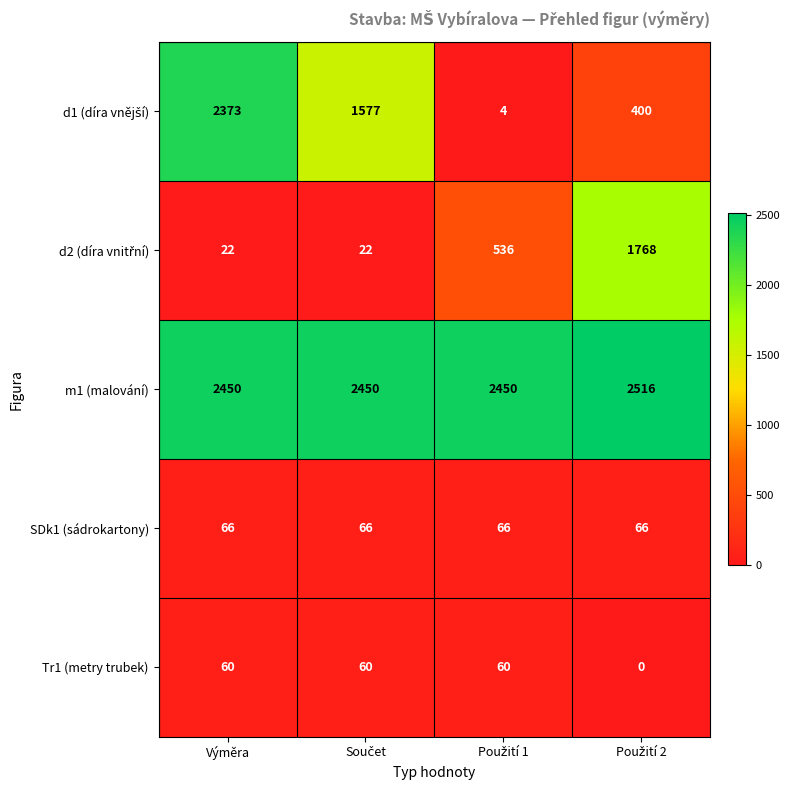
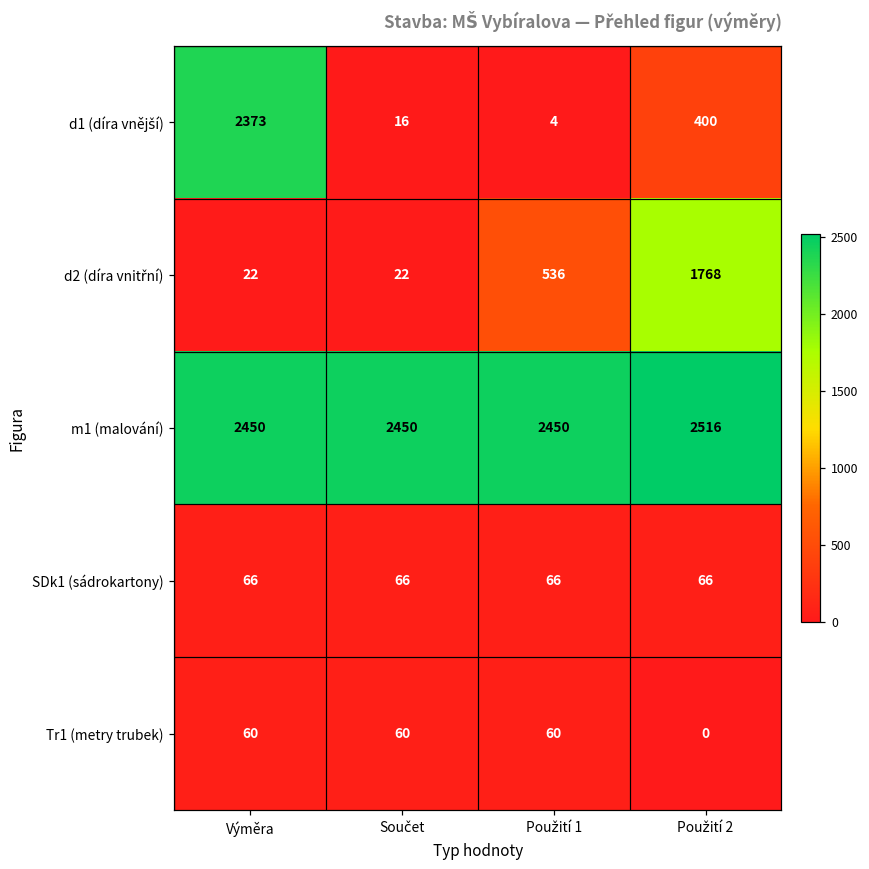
d1 (díra vnější), Součet: 1577 -> 16
